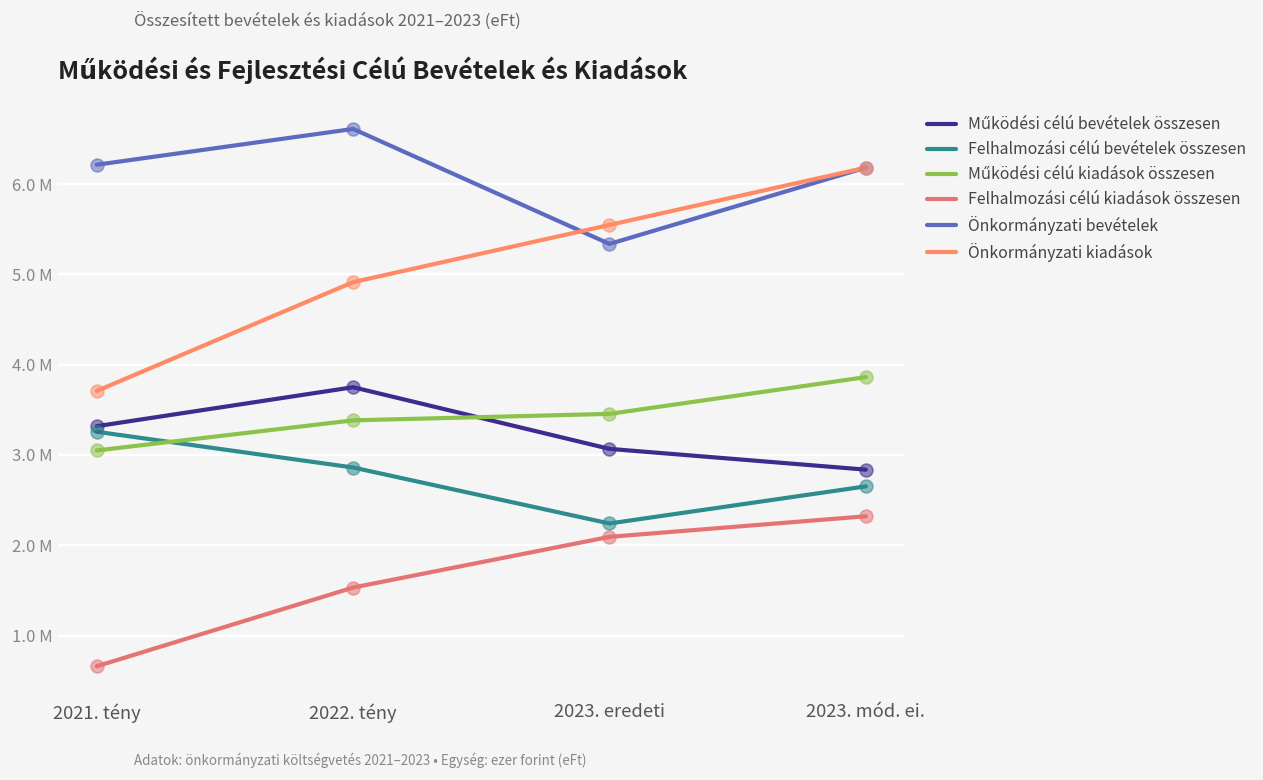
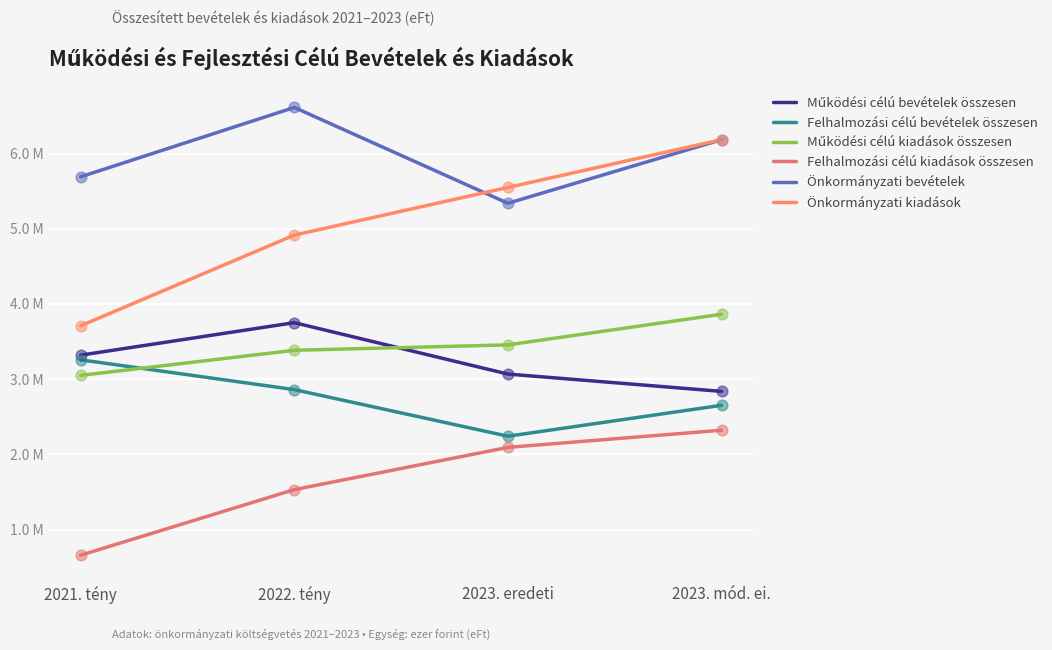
Önkormányzati bevételek, 2021. tény: 6200000 -> 5700000
